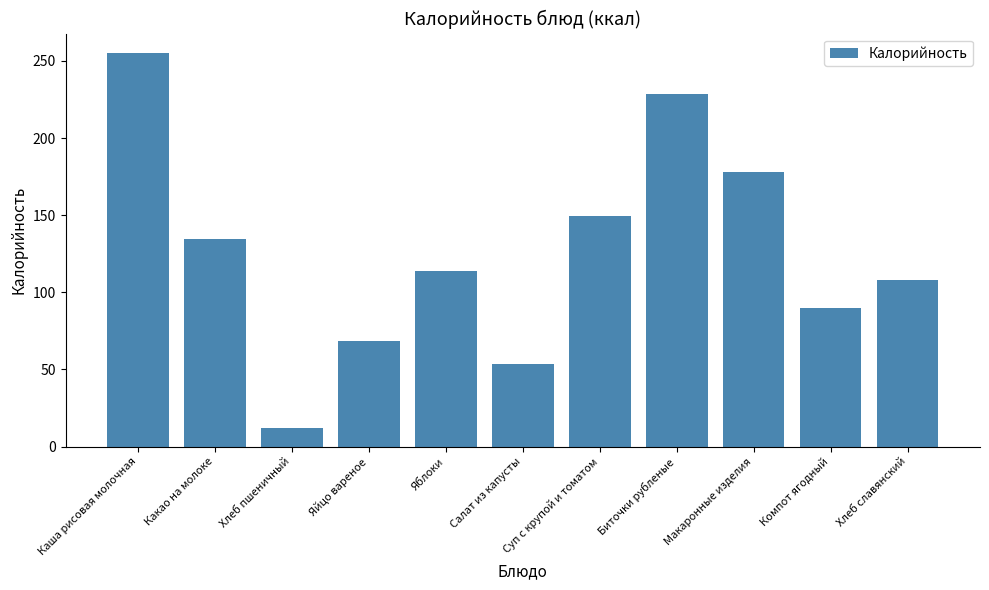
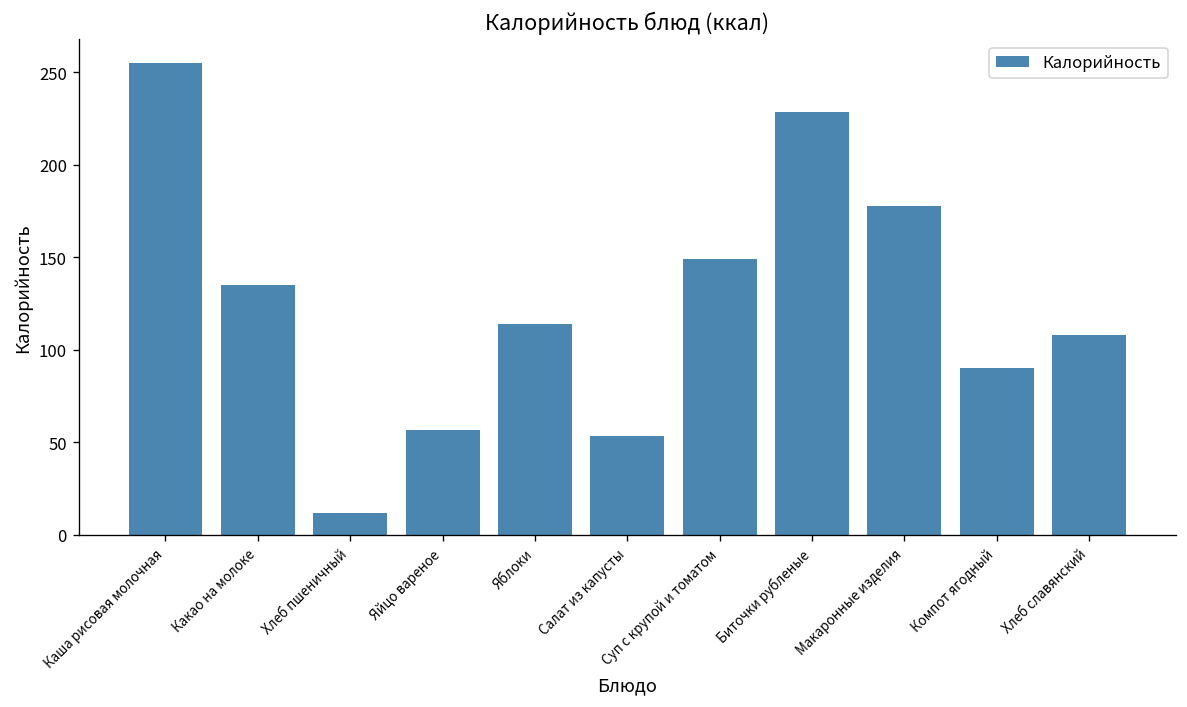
Яйцо вареное: 69 -> 57
